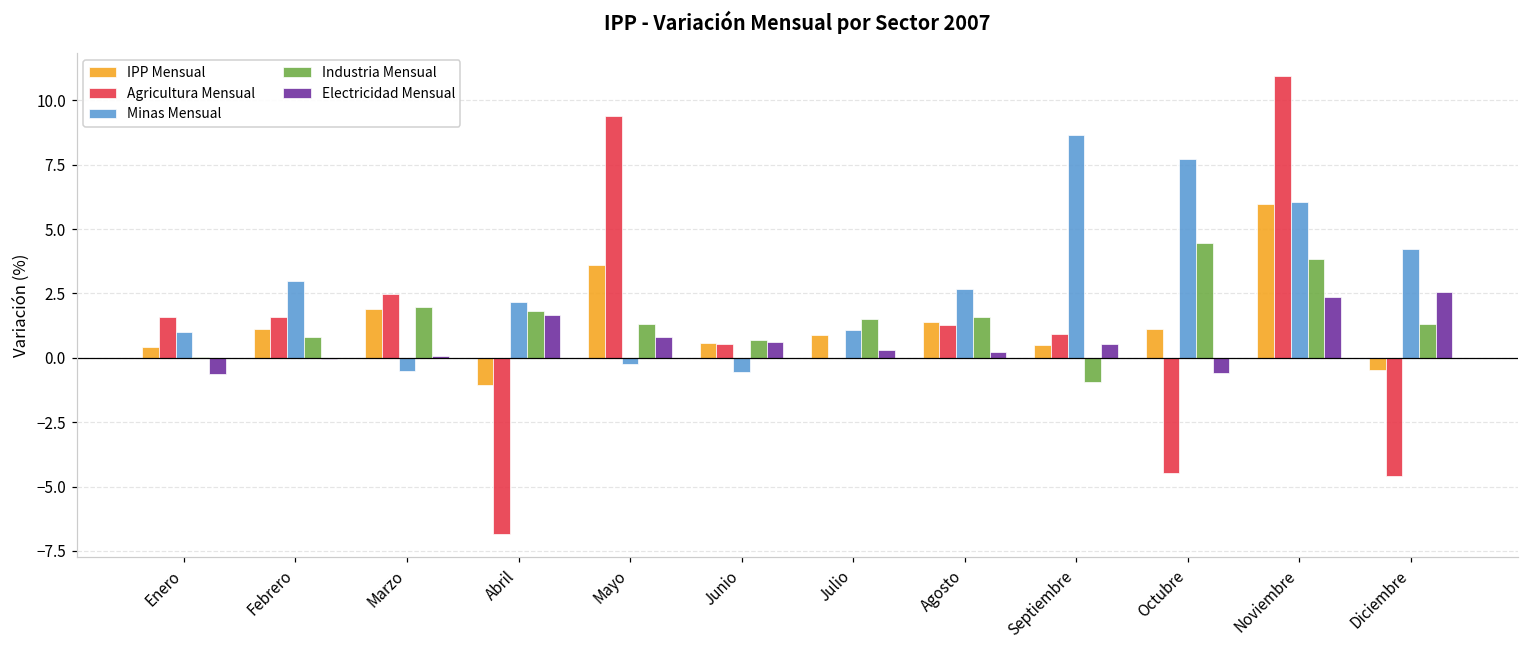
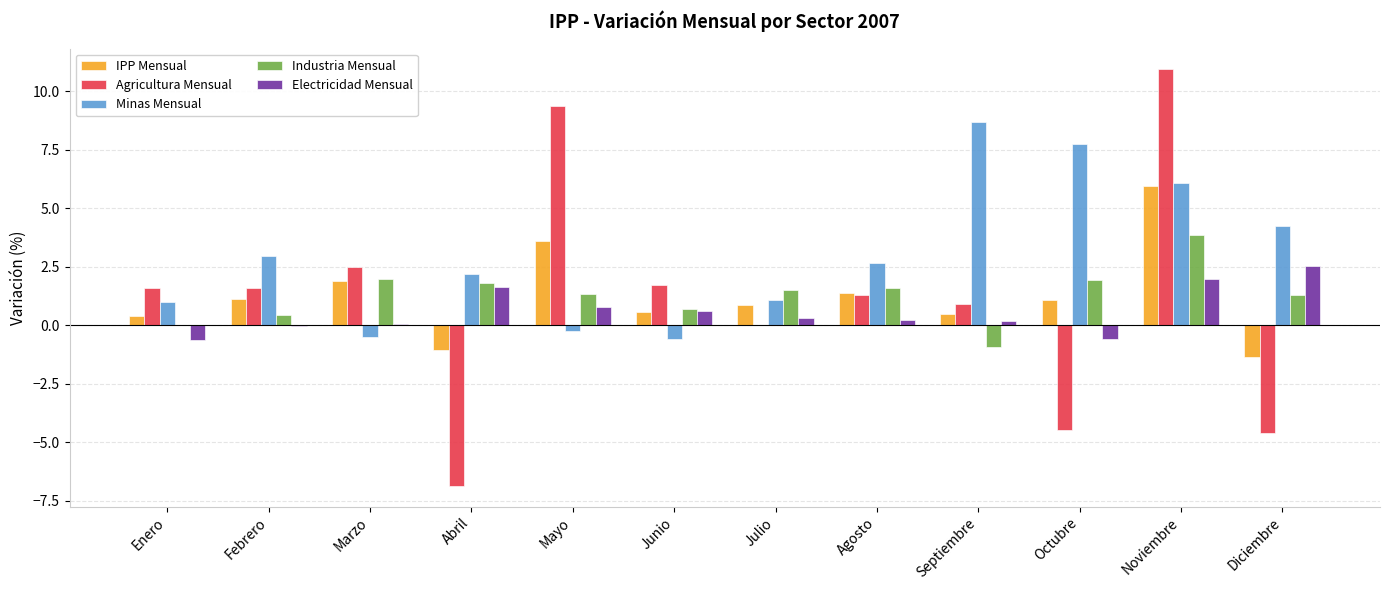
Industria Mensual, Febrero: 0.8 -> 0.4
Agricultura Mensual, Junio: 0.6 -> 1.7
Electricidad Mensual, Septiembre: 0.5 -> 0.2
Industria Mensual, Octubre: 4.5 -> 1.9
Electricidad Mensual, Noviembre: 2.4 -> 2.0
IPP Mensual, Diciembre: -0.5 -> -1.3
